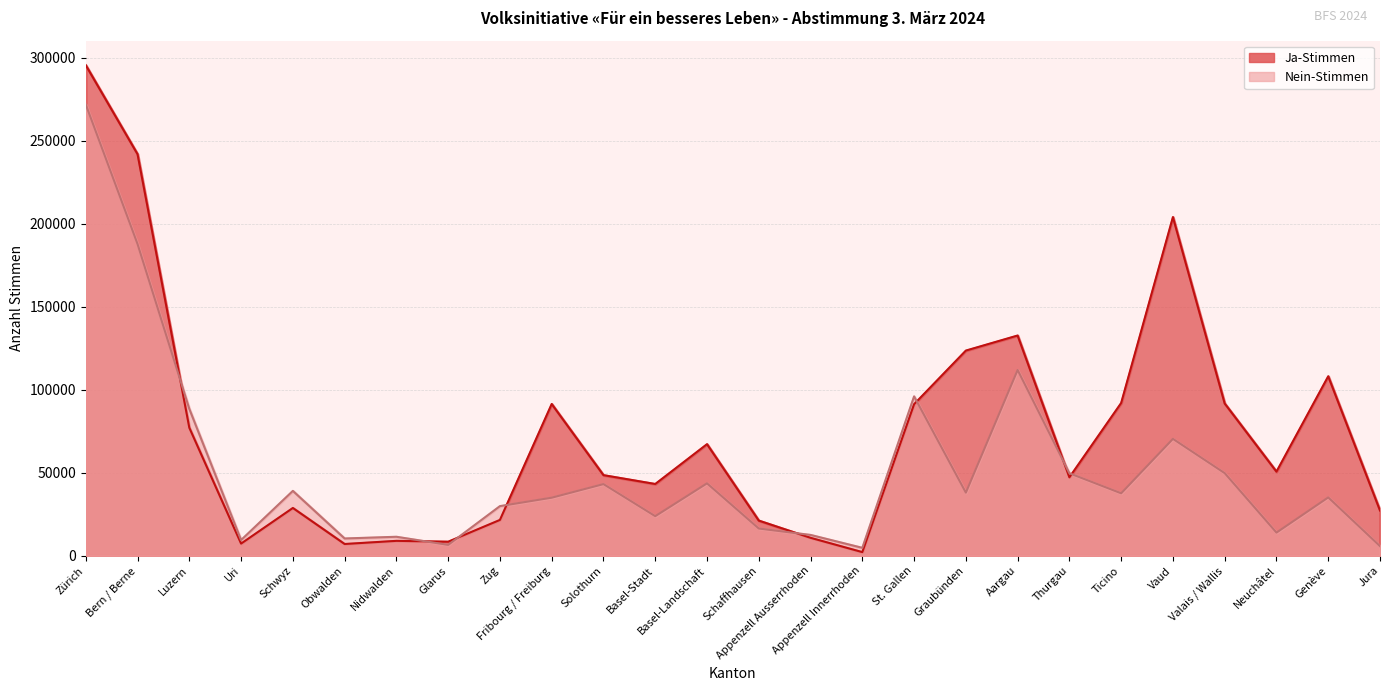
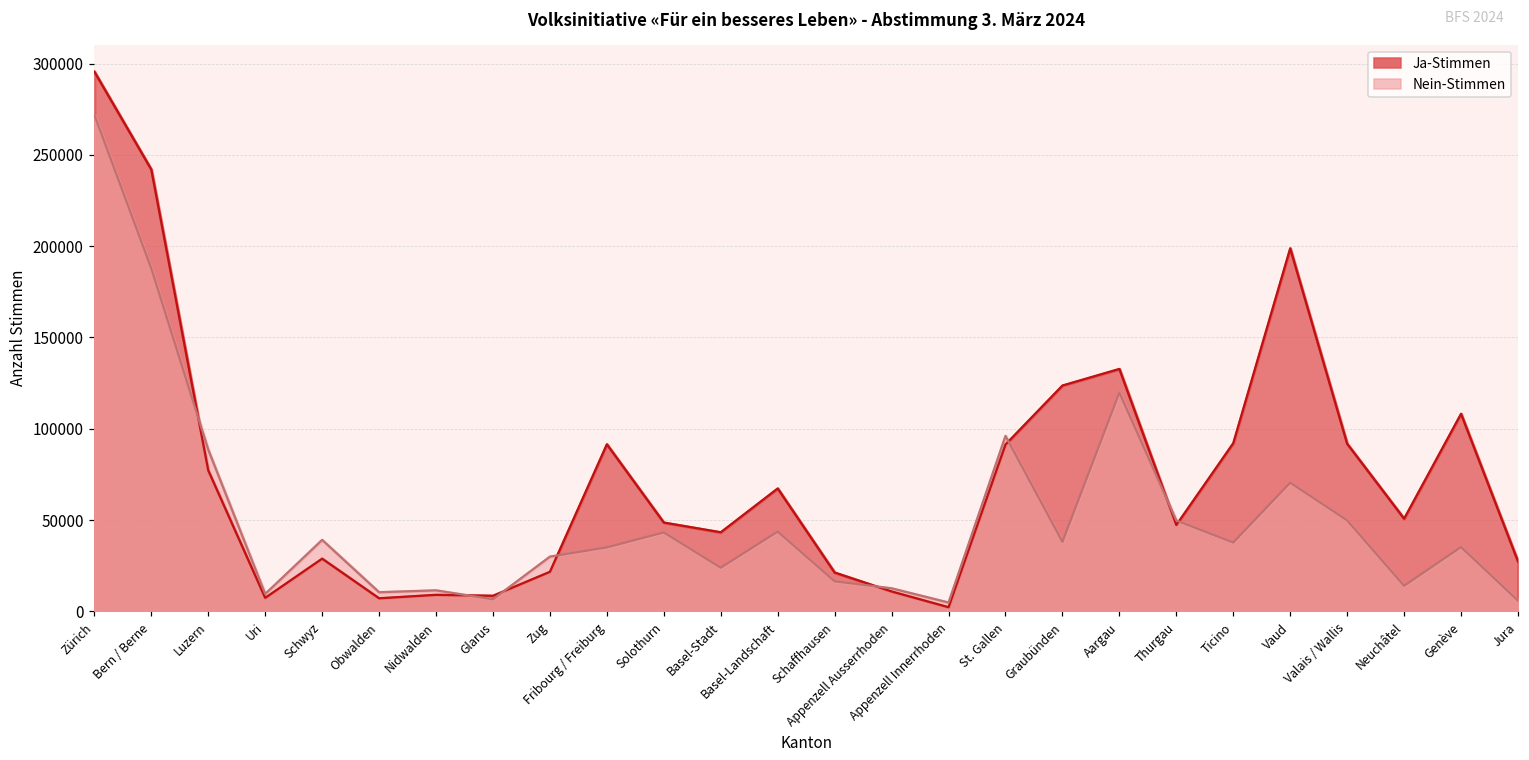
Nein-Stimmen, Aargau: 112000 -> 120000
Ja-Stimmen, Vaud: 204000 -> 199000
